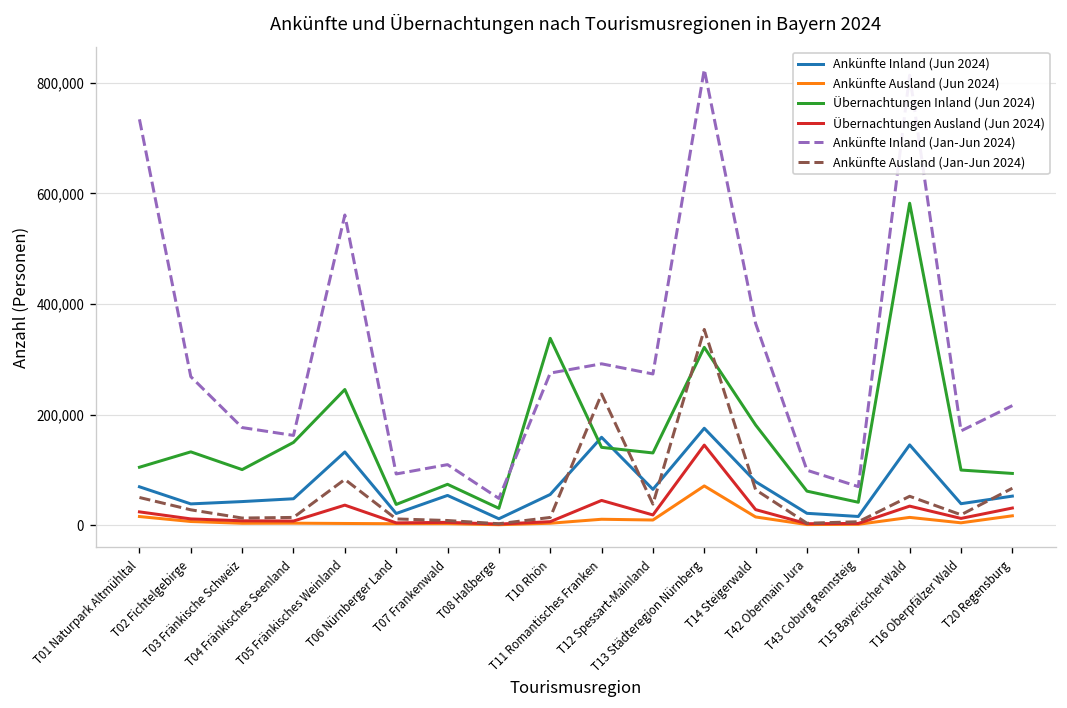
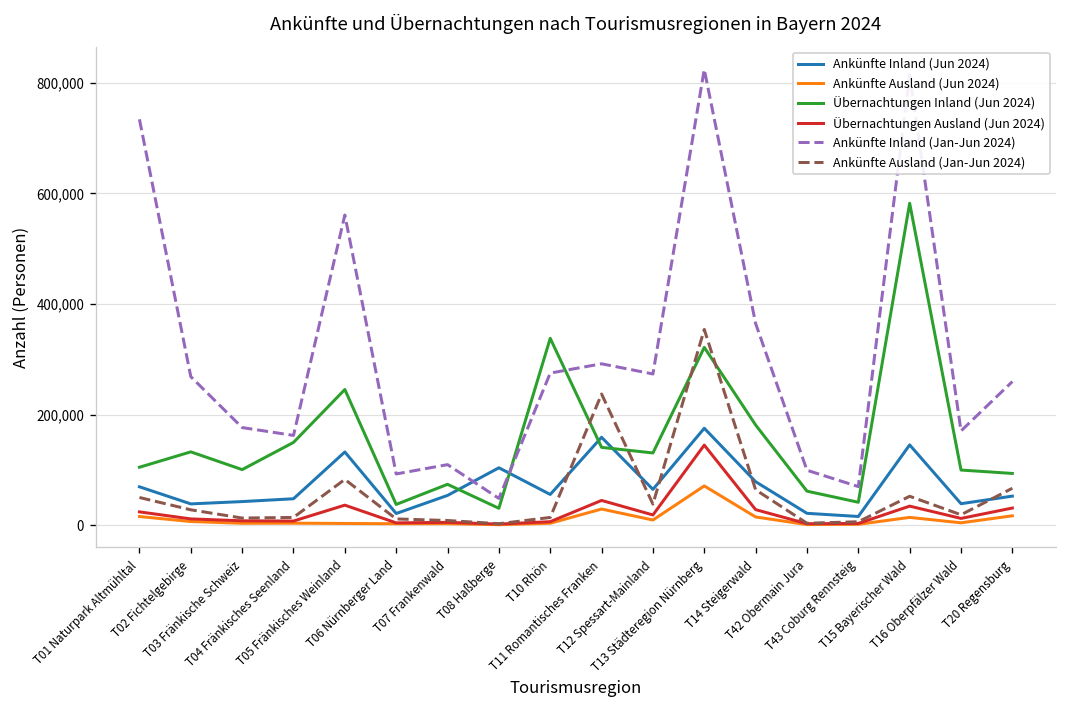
Ankünfte Inland (Jun 2024), T08 Haßberge: 10,000 -> 100,000
Ankünfte Ausland (Jun 2024), T11 Romantisches Franken: 10,000 -> 30,000
Ankünfte Inland (Jan-Jun 2024), T20 Regensburg: 220,000 -> 260,000
